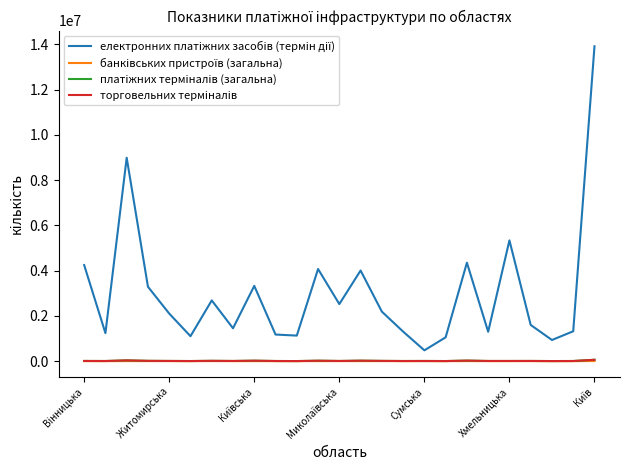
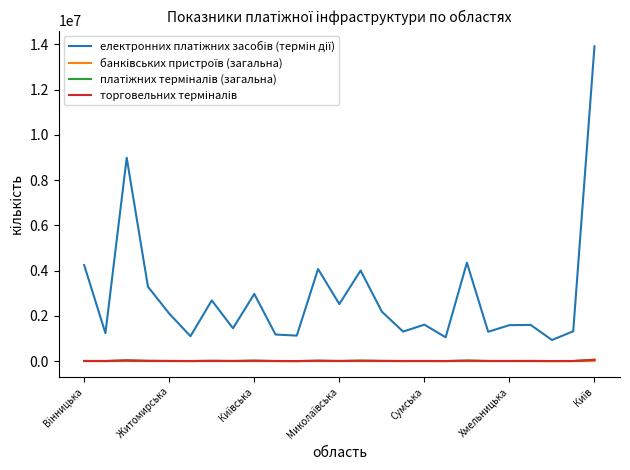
електронних платіжних засобів (термін дії), Київська: 3300000 -> 3000000
електронних платіжних засобів (термін дії), Сумська: 500000 -> 1600000
електронних платіжних засобів (термін дії), Хмельницька: 5300000 -> 1600000
